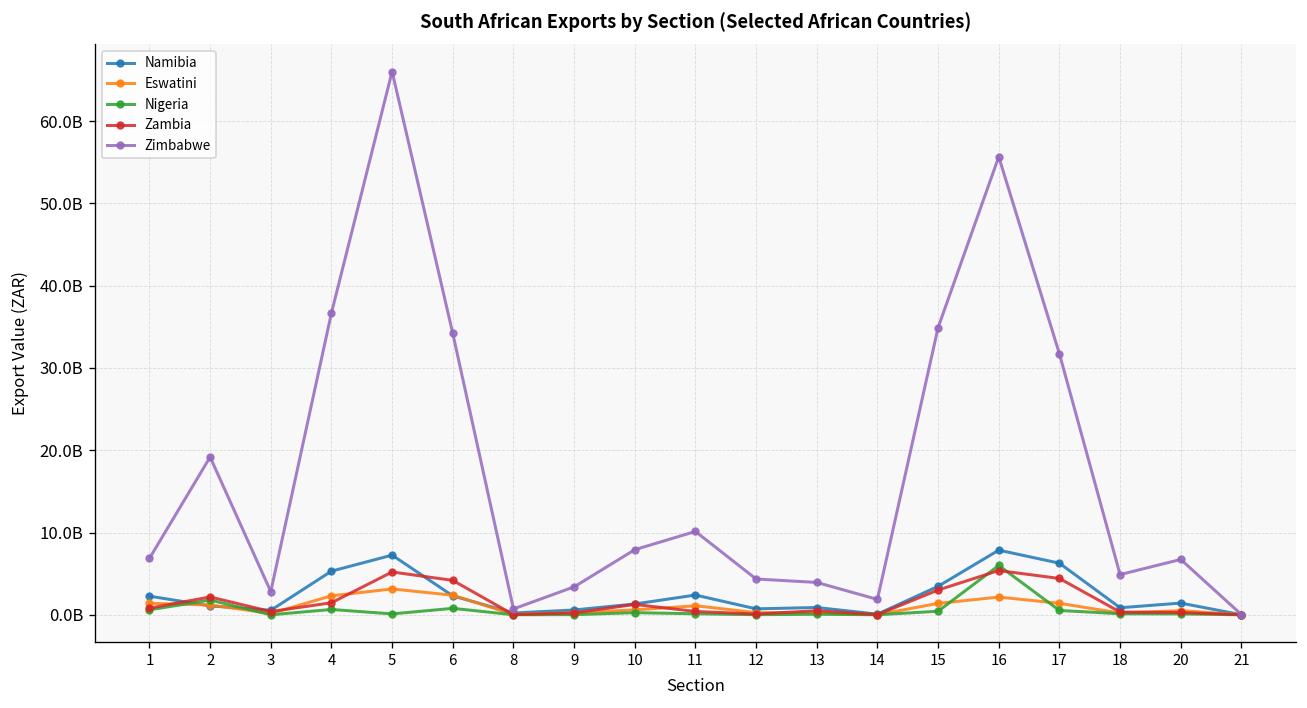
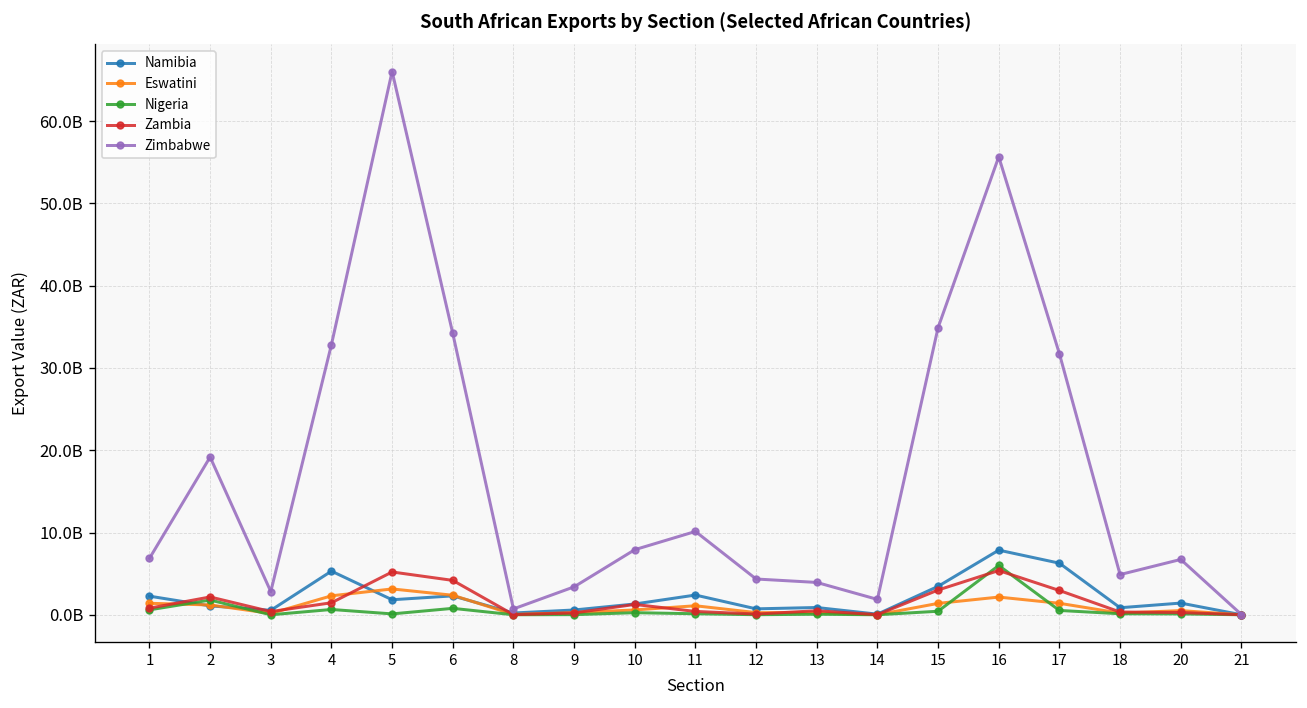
Zimbabwe, 4: 37000000000 -> 33000000000
Namibia, 5: 7000000000 -> 2000000000
Zambia, 17: 4000000000 -> 3000000000
